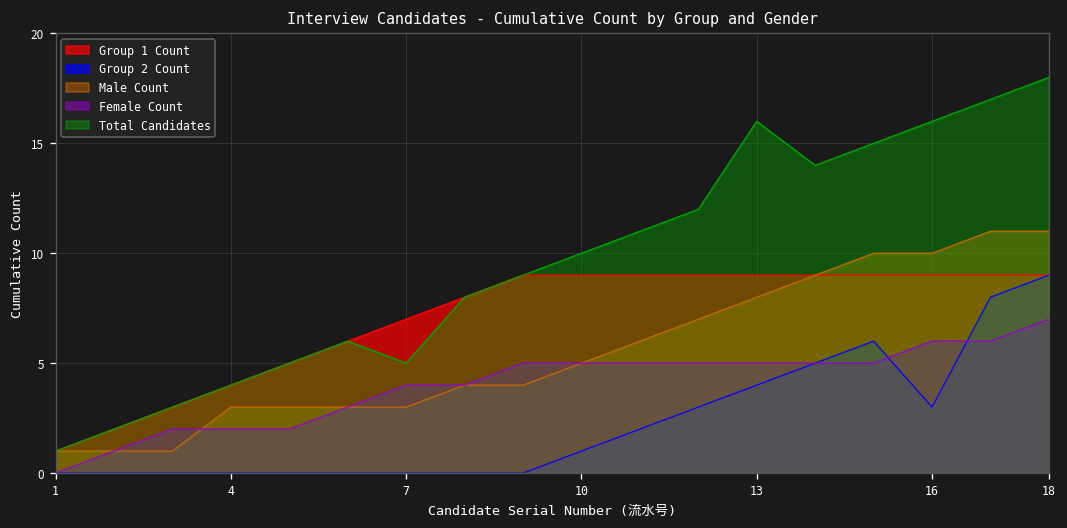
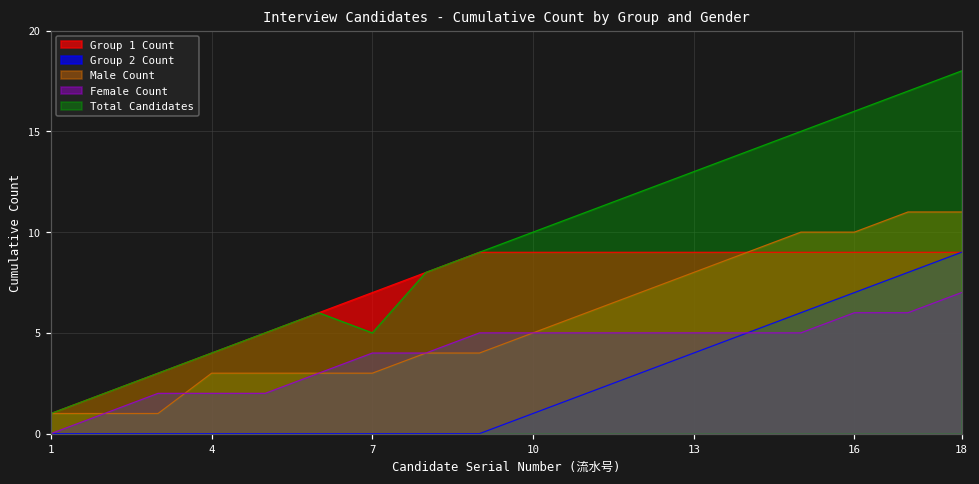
Total Candidates, 13: 16 -> 13
Group 2 Count, 16: 3 -> 7
